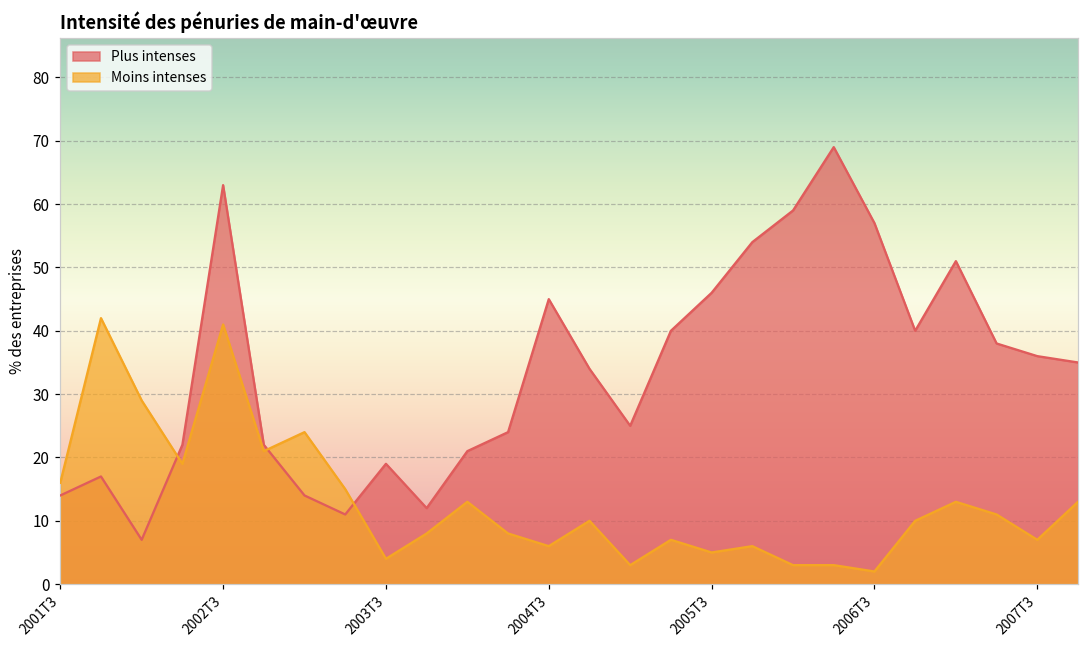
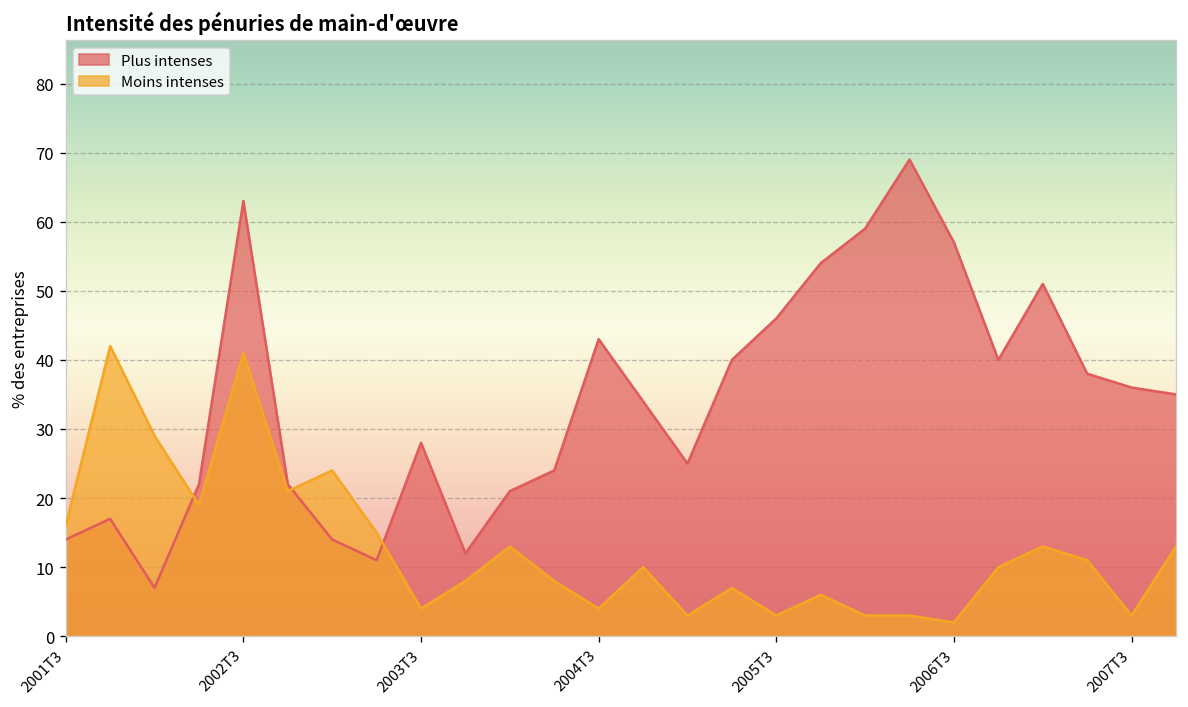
Plus intenses, 2003T3: 19 -> 28
Plus intenses, 2004T3: 45 -> 43
Moins intenses, 2004T3: 6 -> 4
Moins intenses, 2005T3: 5 -> 3
Moins intenses, 2007T3: 7 -> 3
